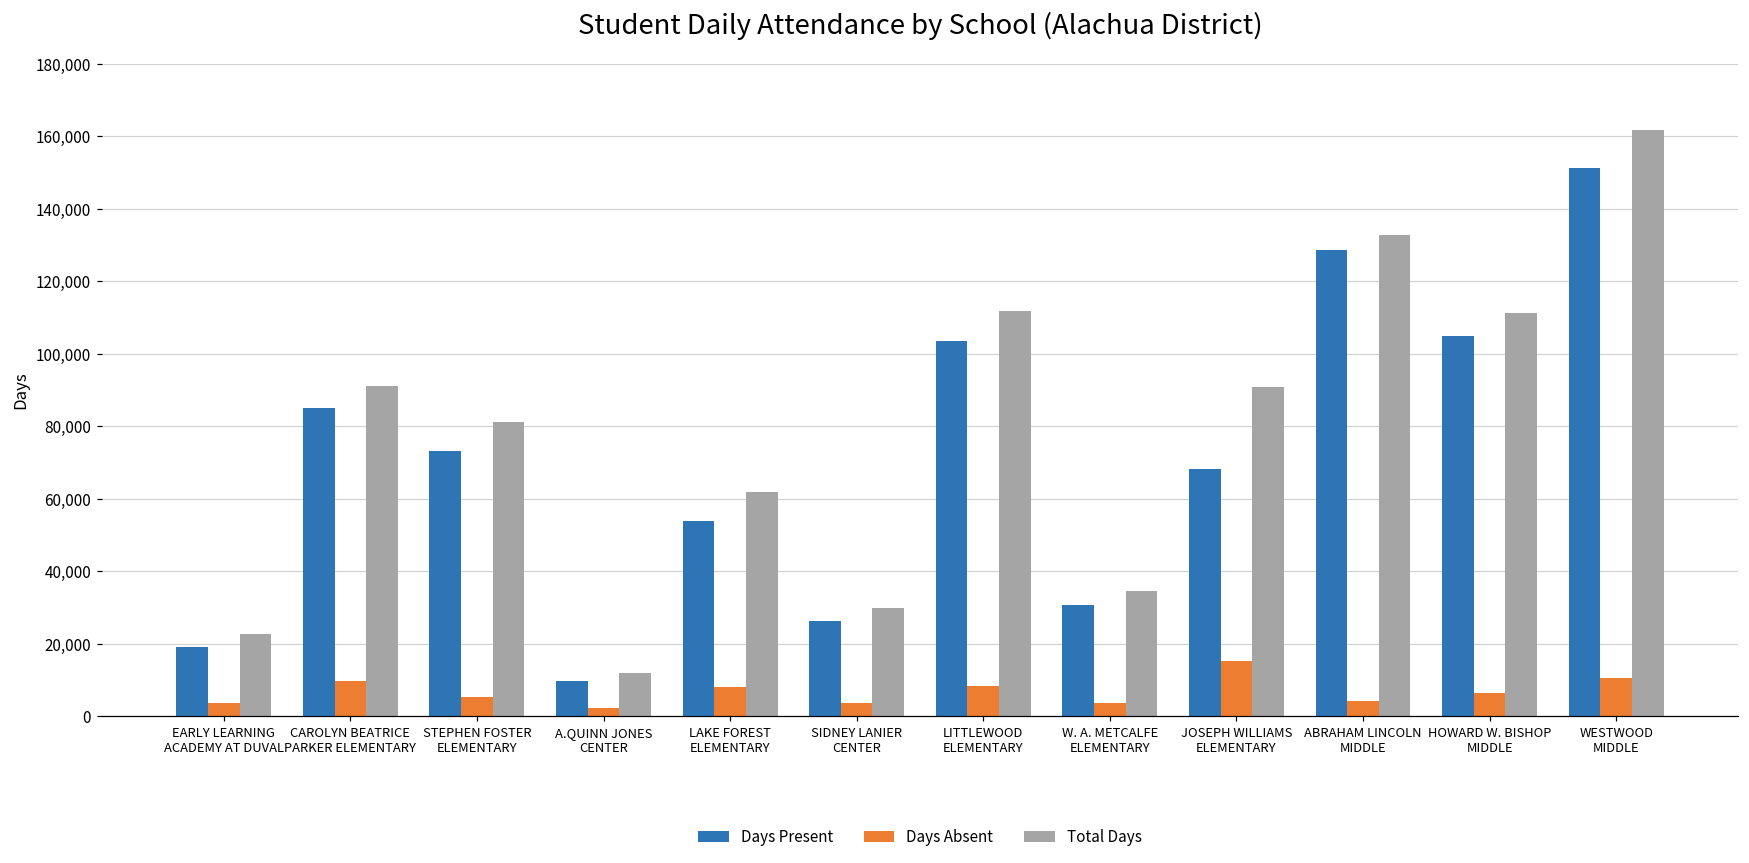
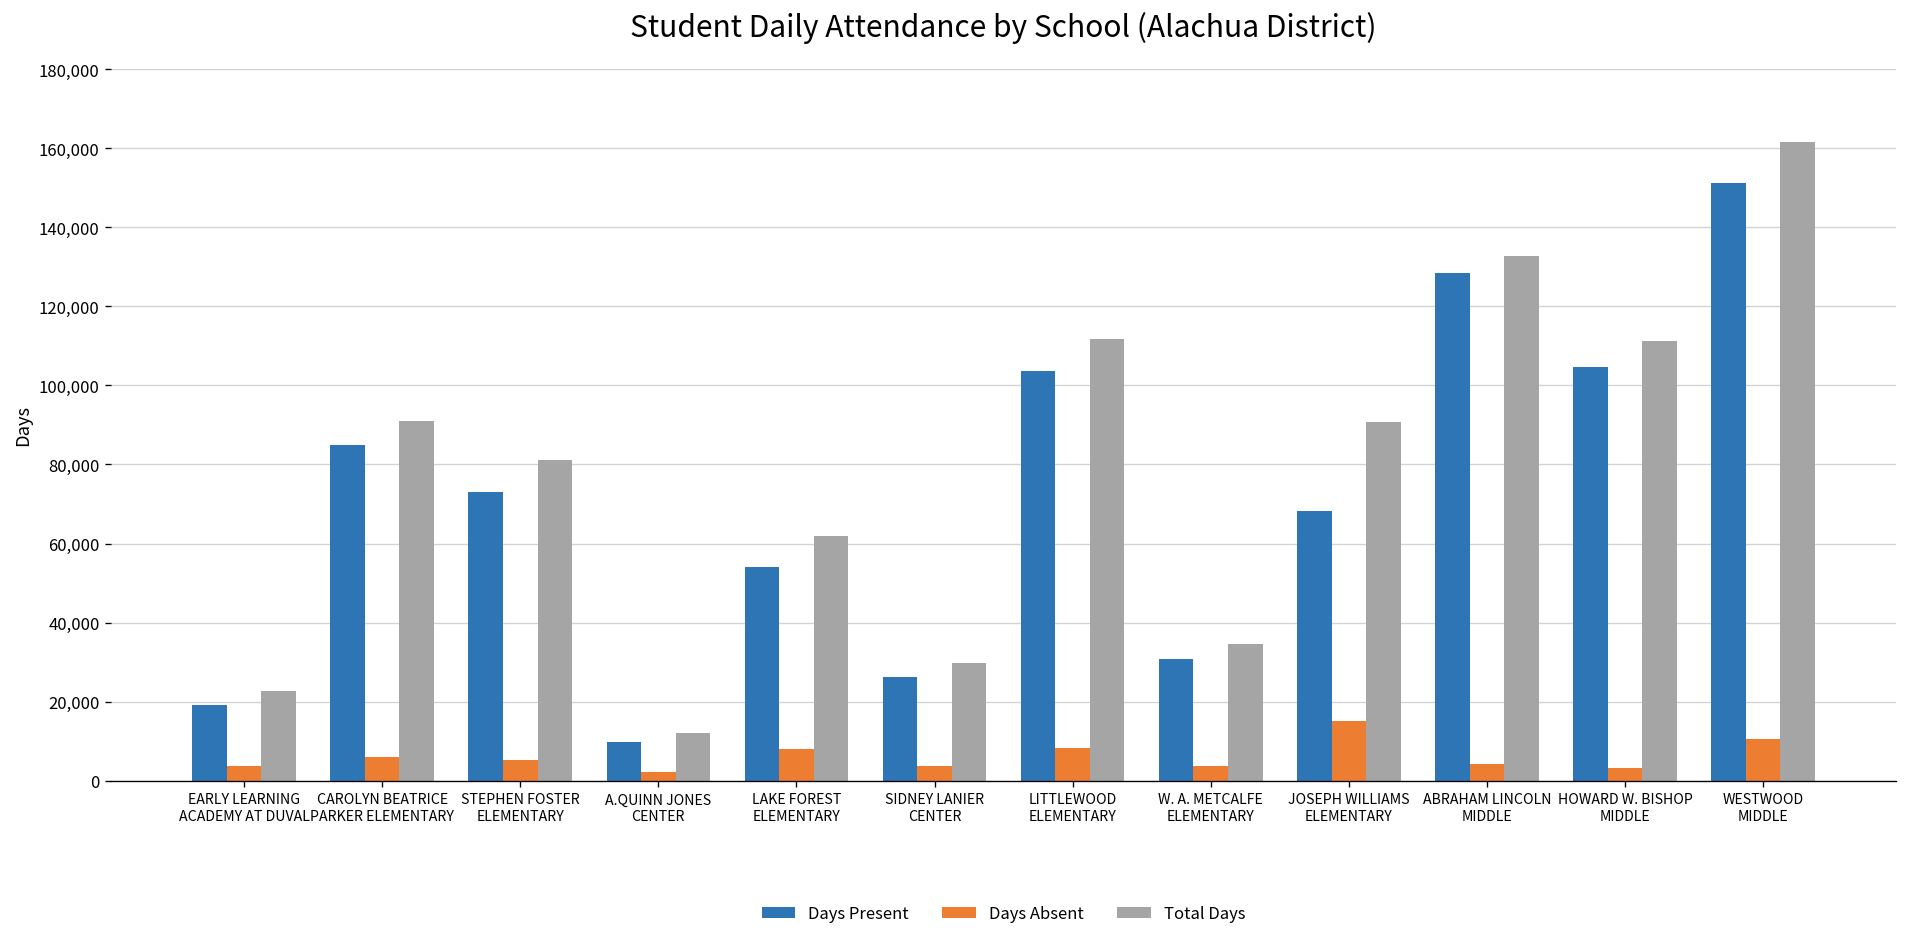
Days Absent, CAROLYN BEATRICE PARKER ELEMENTARY: 10,000 -> 6,000
Days Absent, HOWARD W. BISHOP MIDDLE: 6,000 -> 3,000
